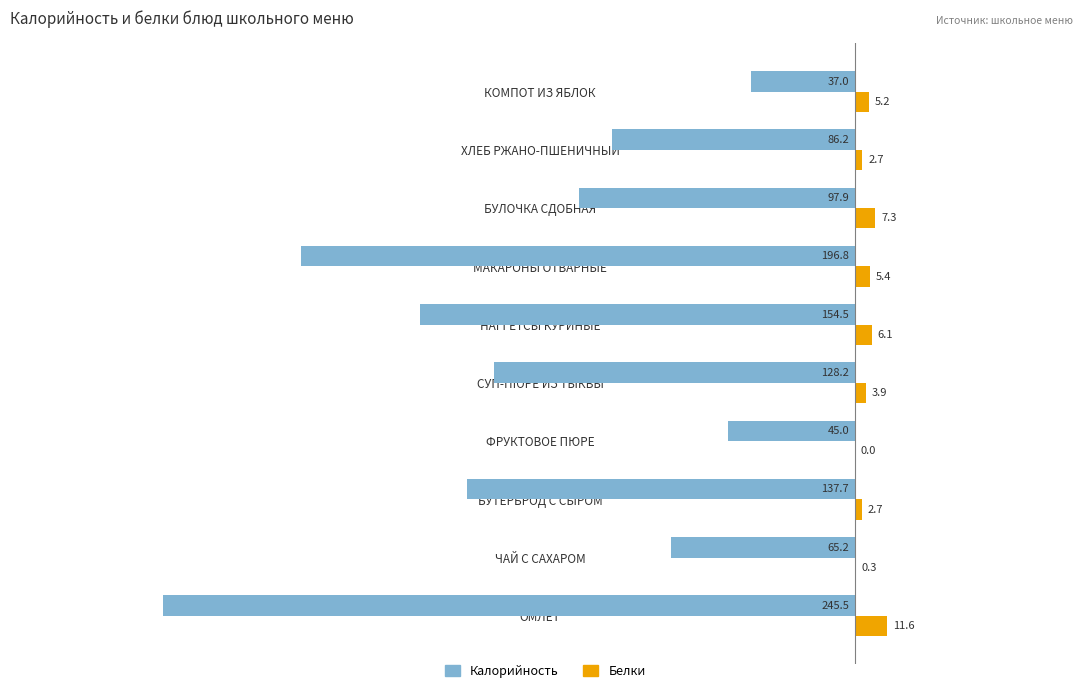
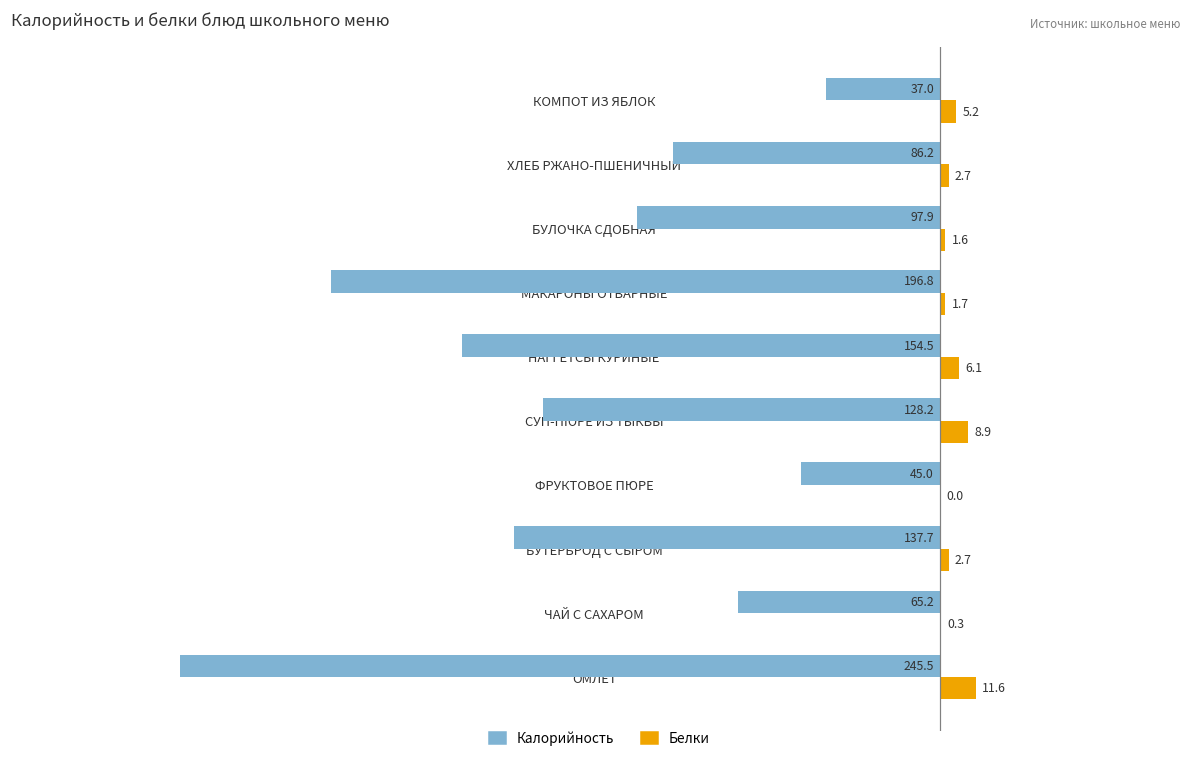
Белки, БУЛОЧКА СДОБНАЯ: 7.3 -> 1.6
Белки, МАКАРОНЫ ОТВАРНЫЕ: 5.4 -> 1.7
Белки, СУП-ПЮРЕ ИЗ ТЫКВЫ: 3.9 -> 8.9
